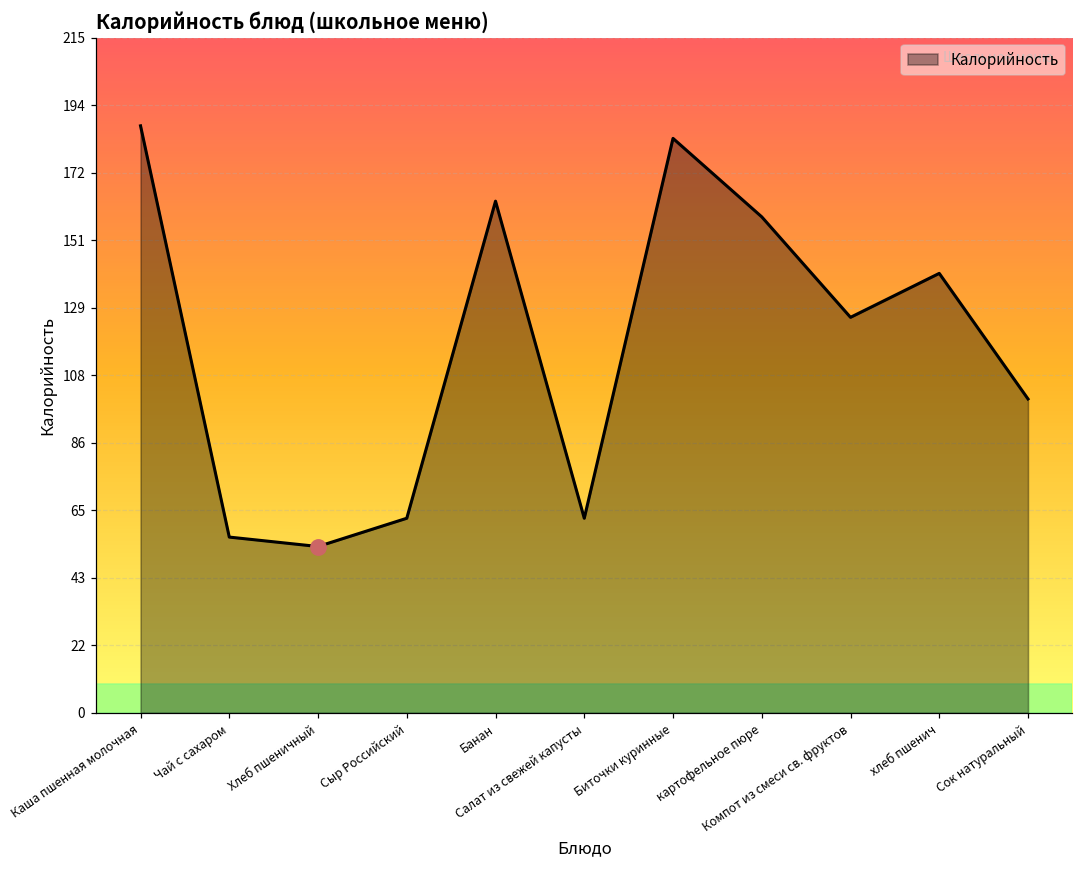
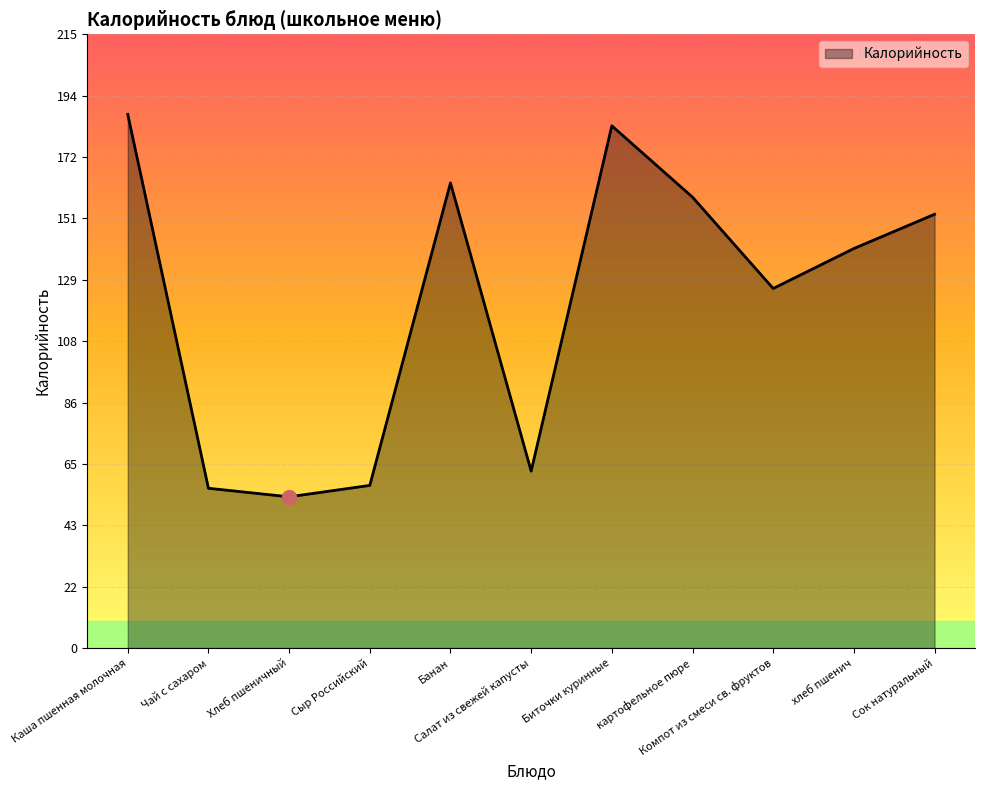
Калорийность, Сыр Российский: 62 -> 57
Калорийность, Сок натуральный: 100 -> 152
